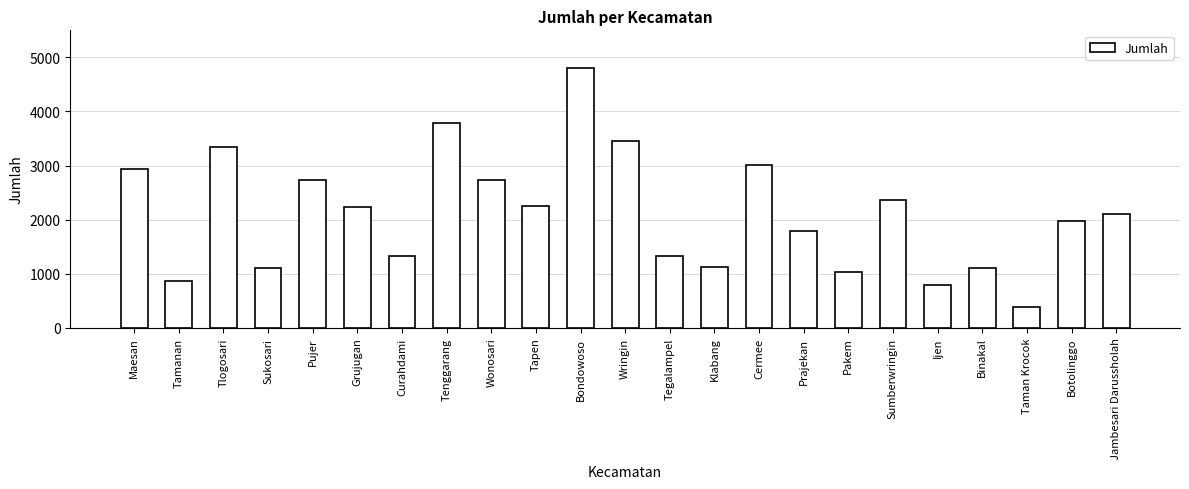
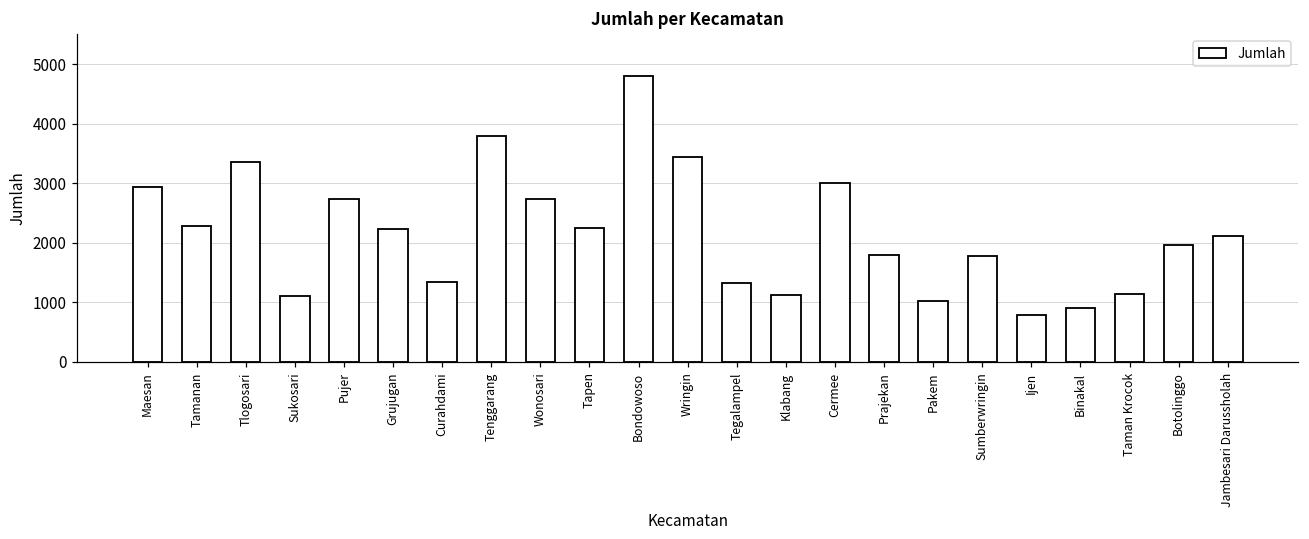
Tamanan: 900 -> 2300
Sumberwringin: 2400 -> 1800
Binakal: 1100 -> 900
Taman Krocok: 400 -> 1100
